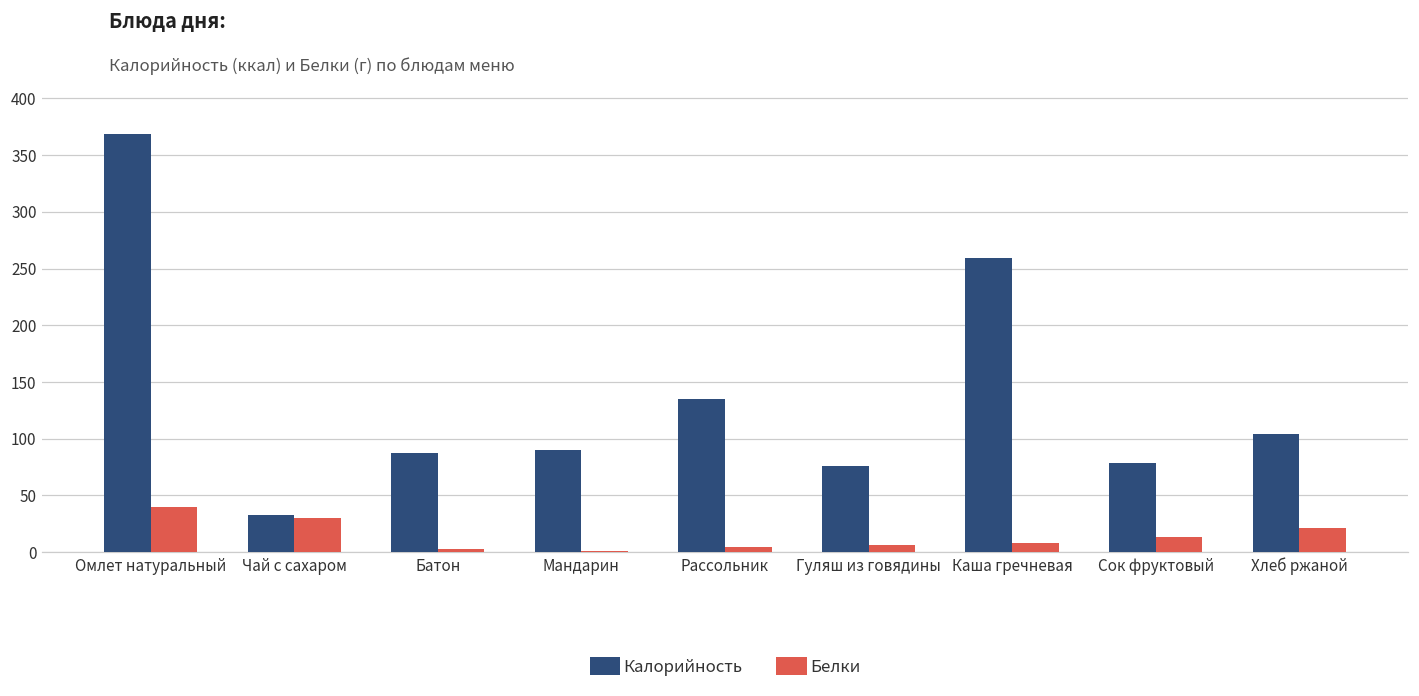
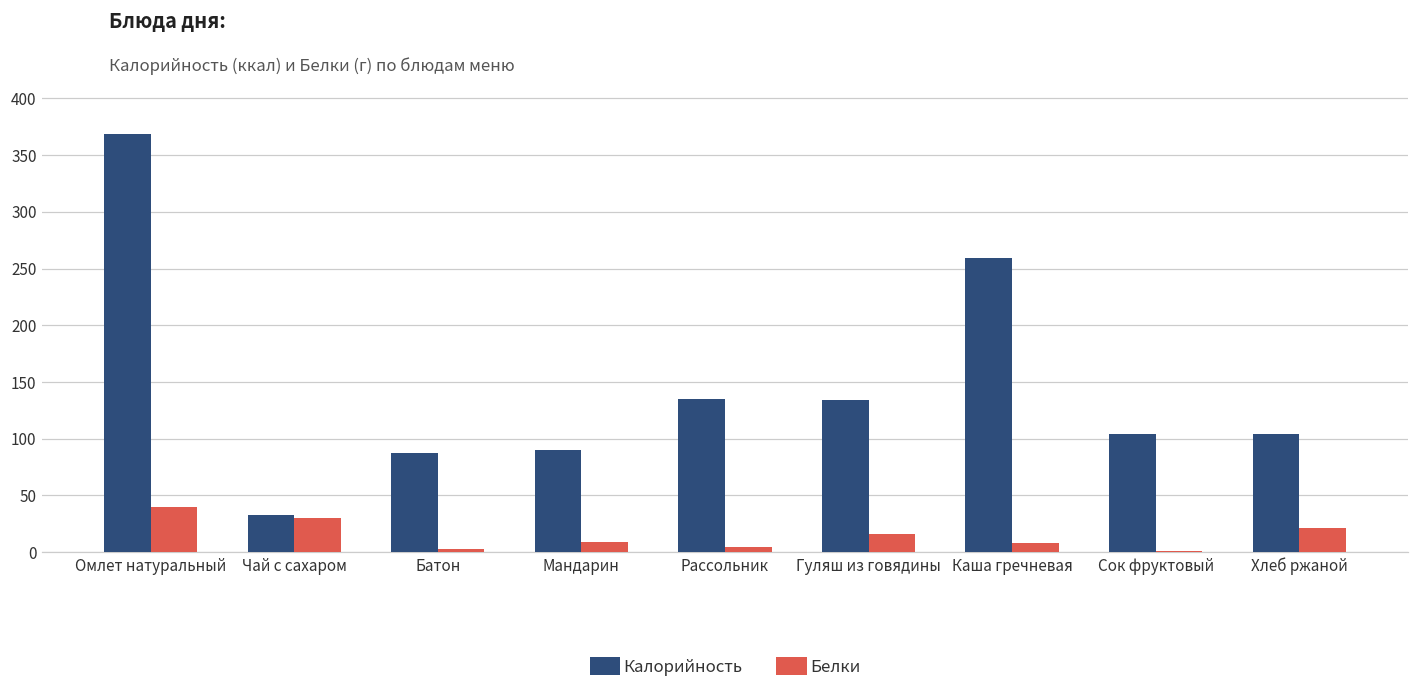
Белки, Мандарин: 1 -> 9
Калорийность, Гуляш из говядины: 76 -> 134
Белки, Гуляш из говядины: 6 -> 16
Калорийность, Сок фруктовый: 79 -> 104
Белки, Сок фруктовый: 14 -> 1
